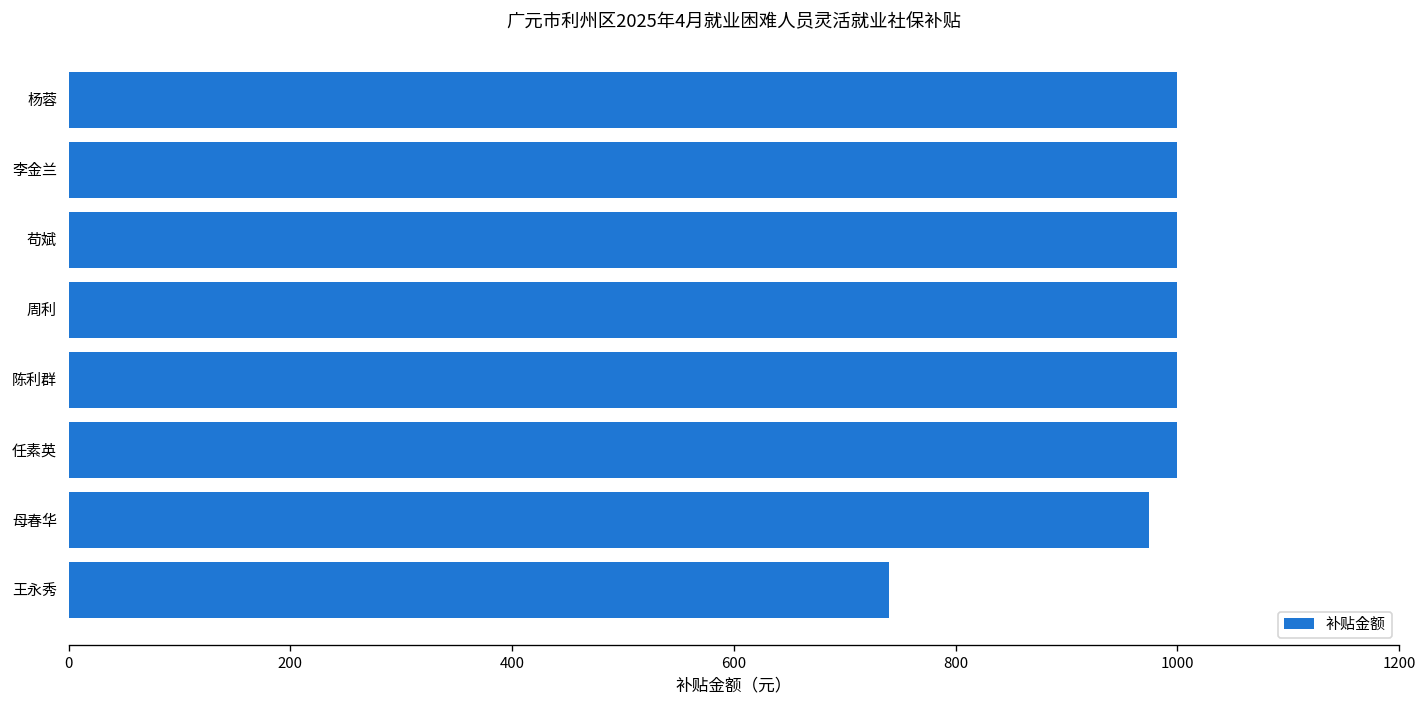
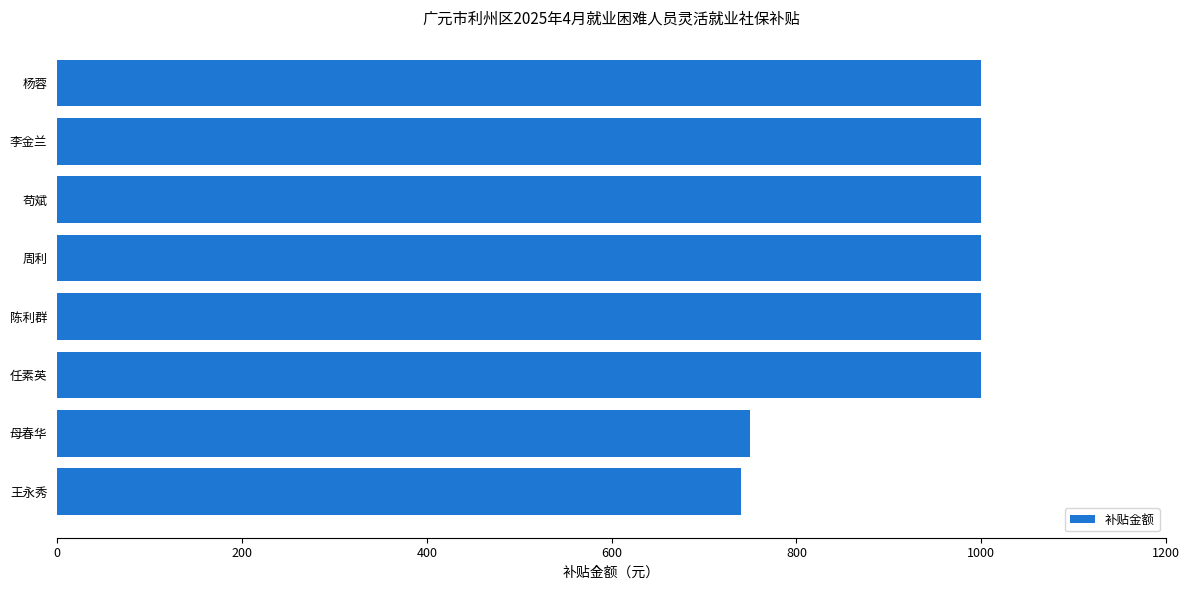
母春华: 970 -> 750
